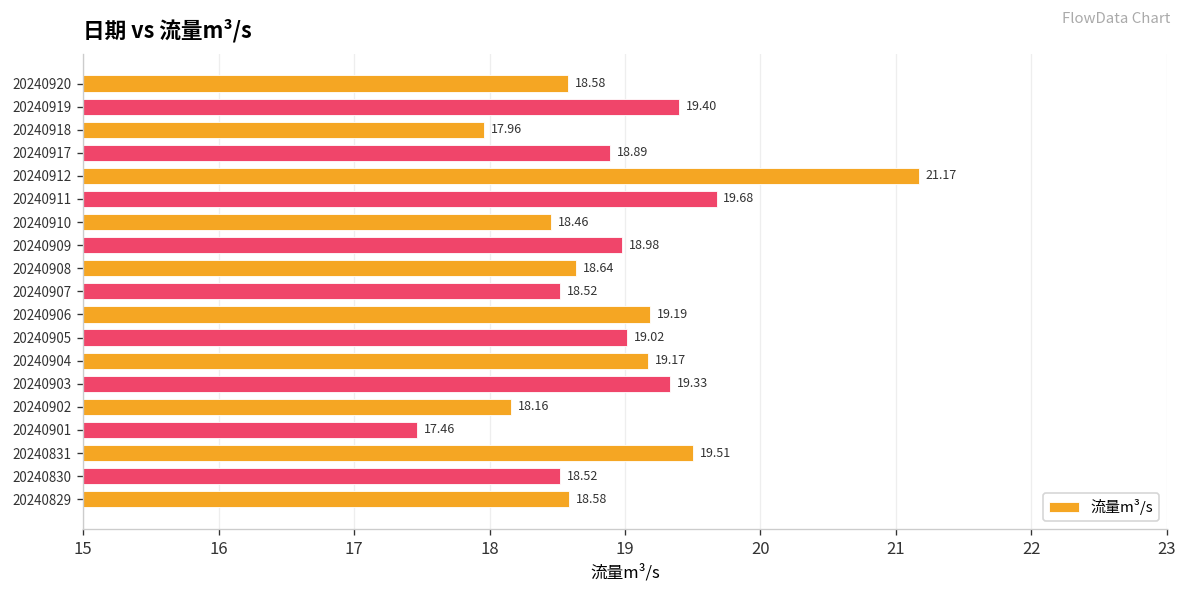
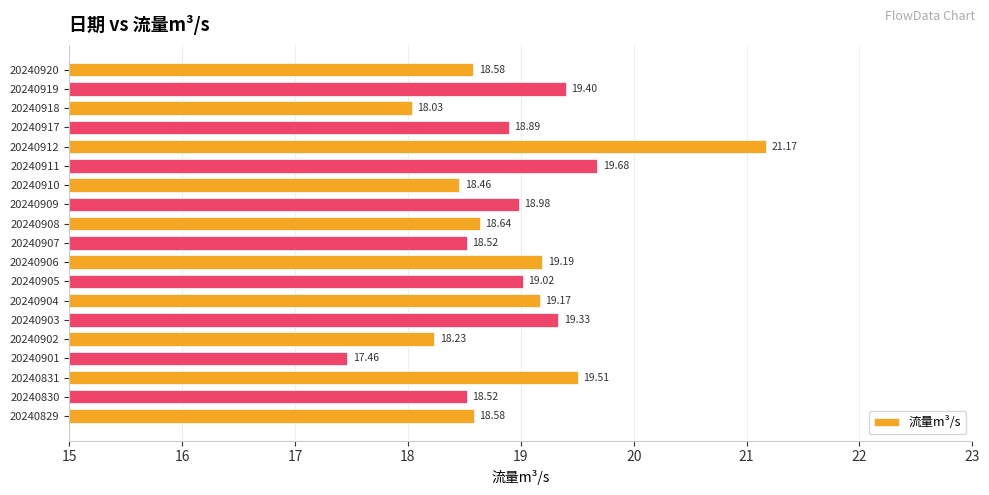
20240918: 17.96 -> 18.03
20240902: 18.16 -> 18.23
